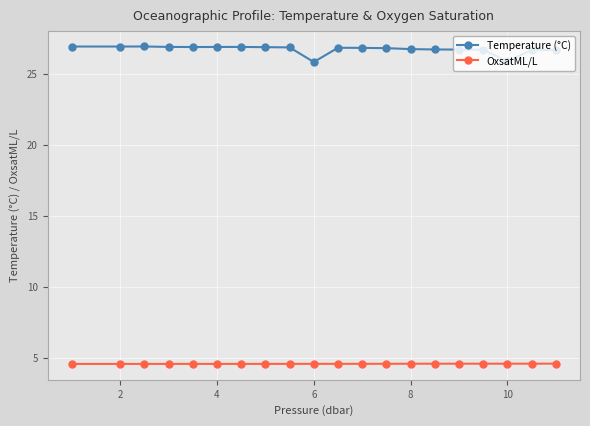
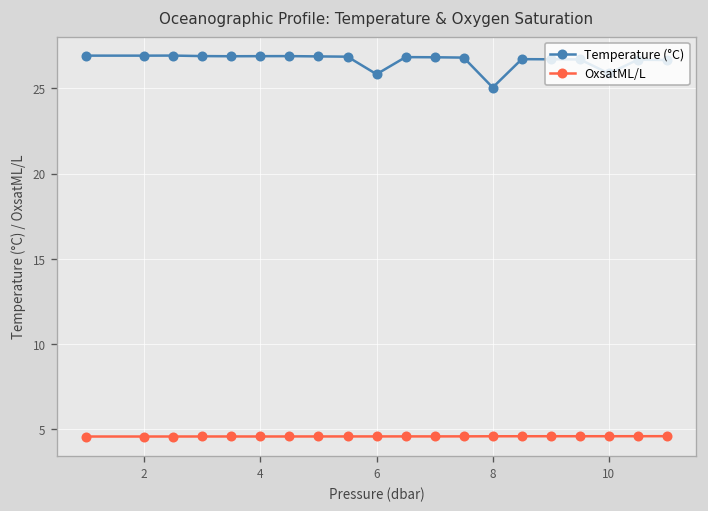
Temperature (°C), 8: 26.7 -> 25.1
